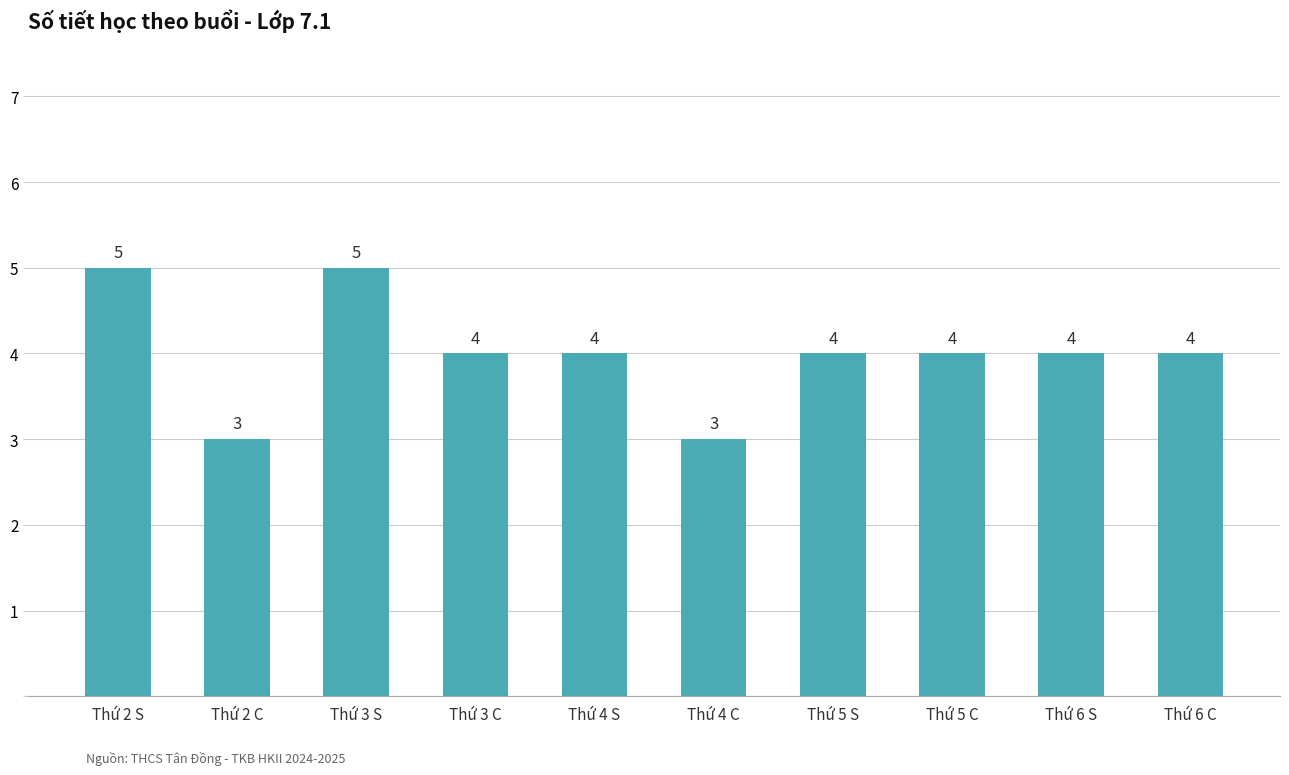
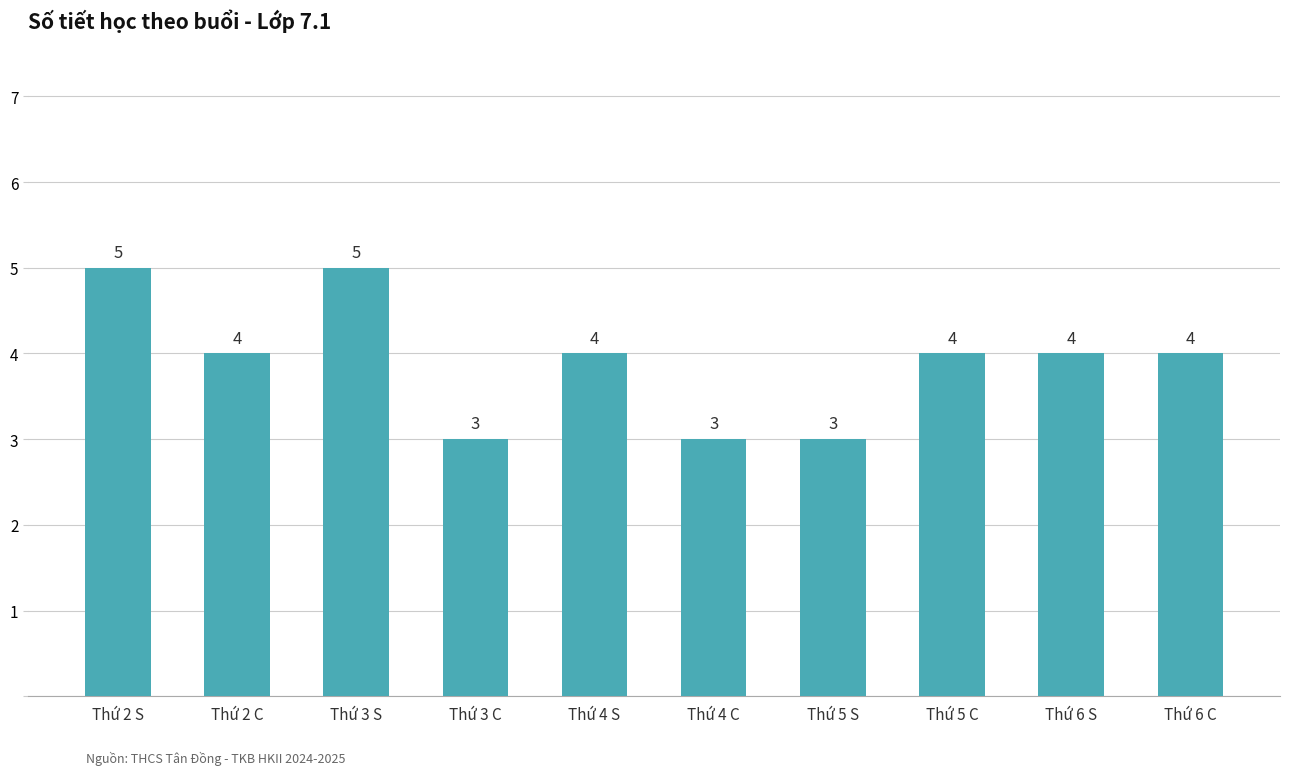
Thứ 2 C: 3 -> 4
Thứ 3 C: 4 -> 3
Thứ 5 S: 4 -> 3
